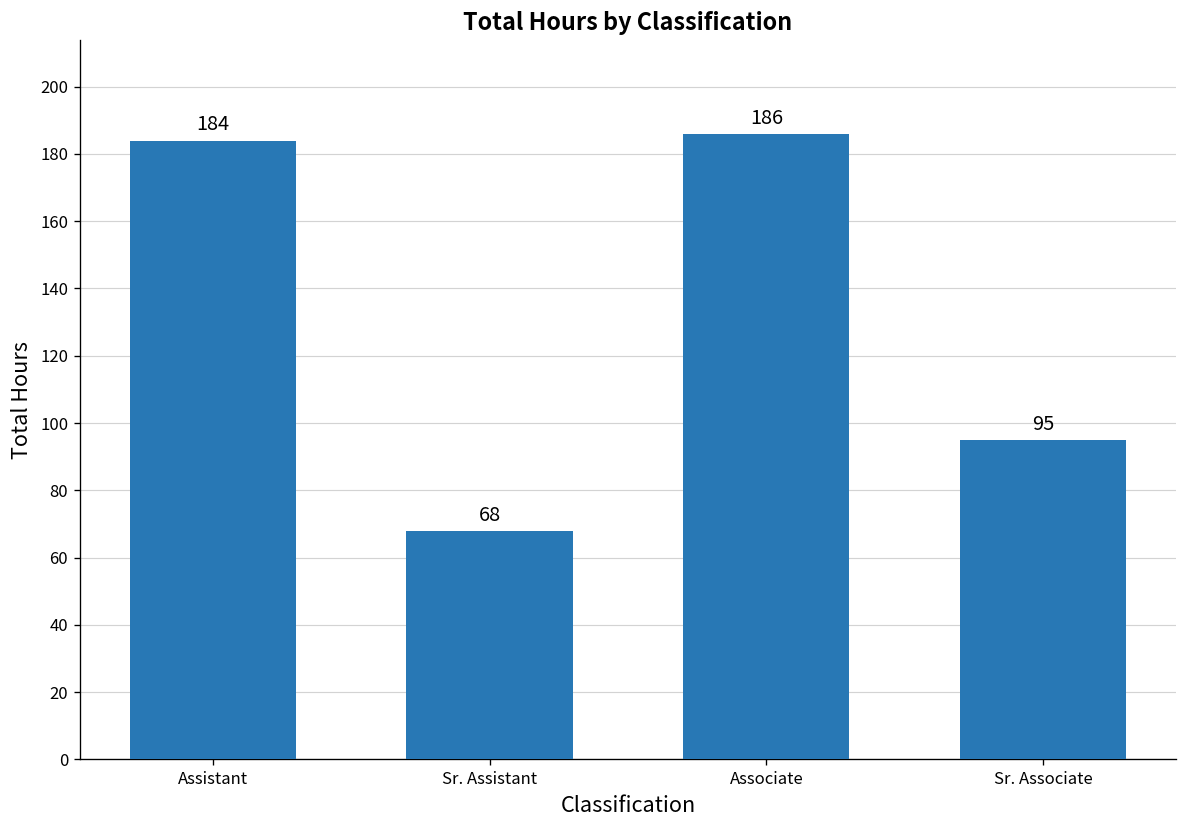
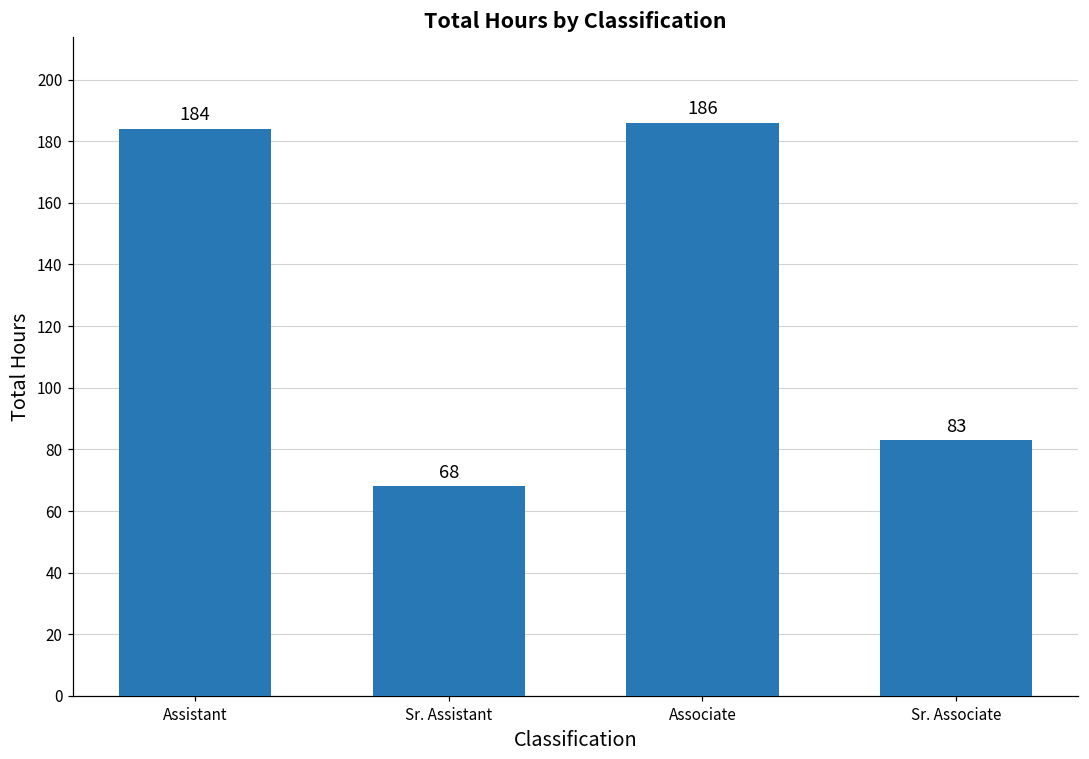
Sr. Associate: 95 -> 83
